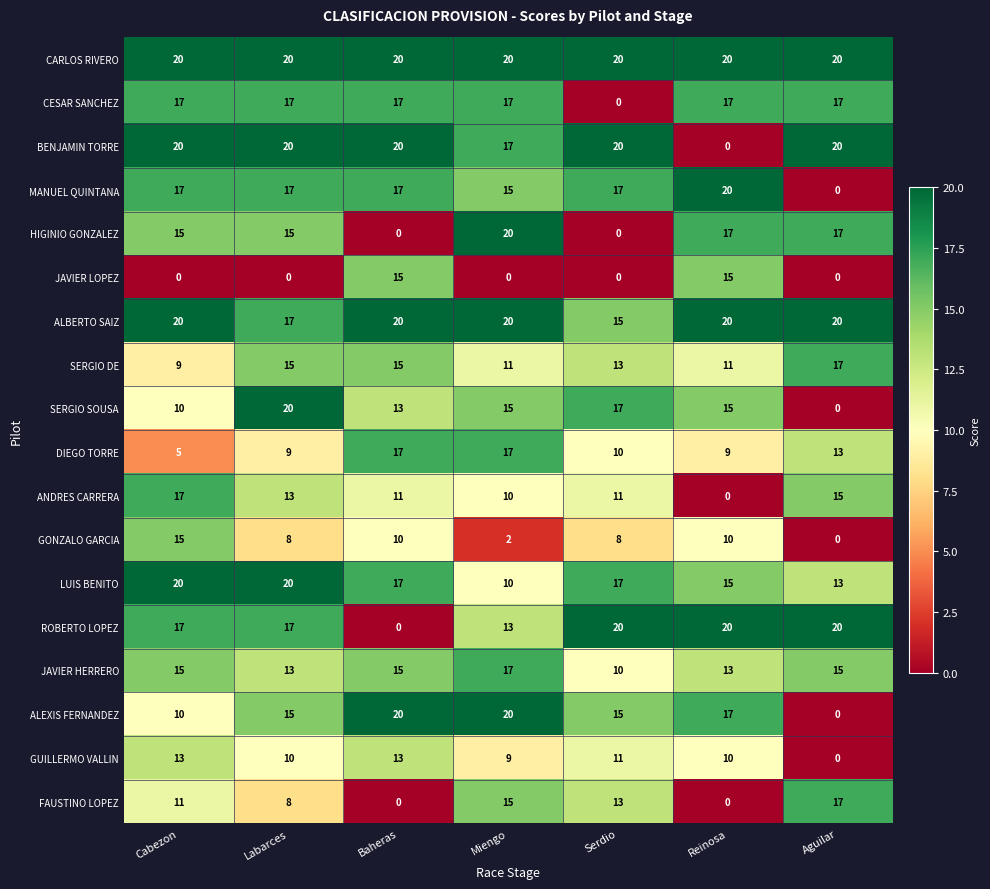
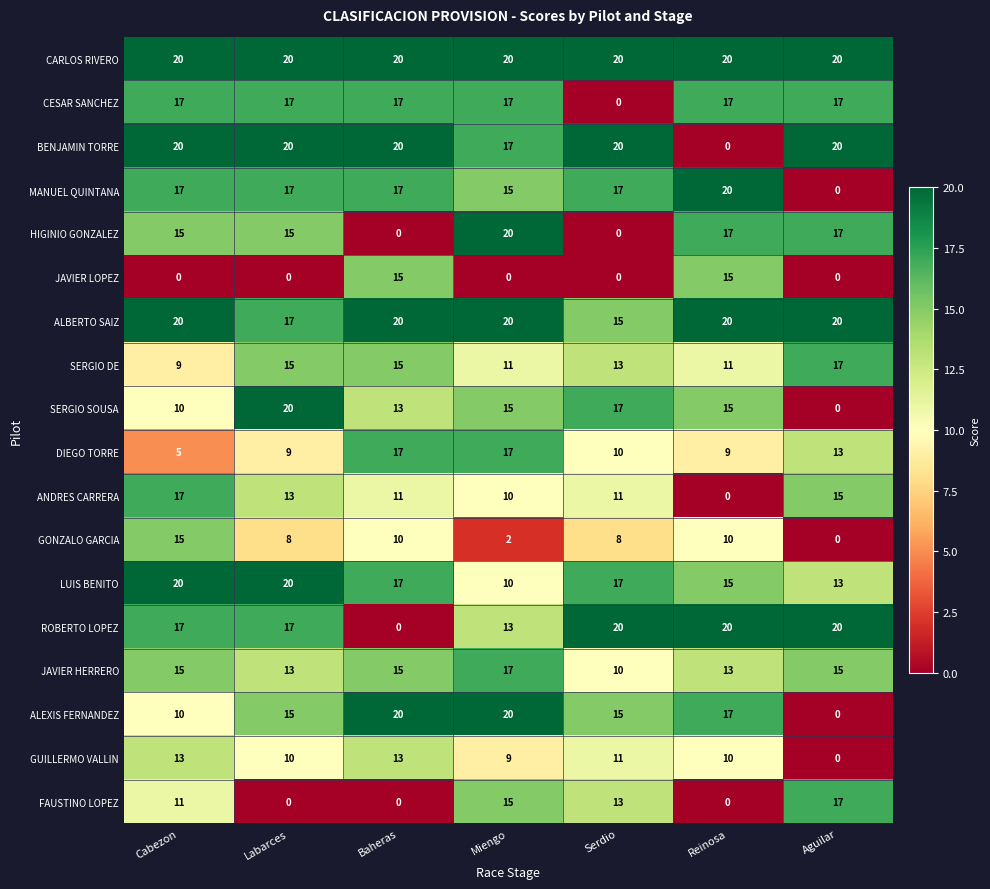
FAUSTINO LOPEZ, Labarces: 8 -> 0
